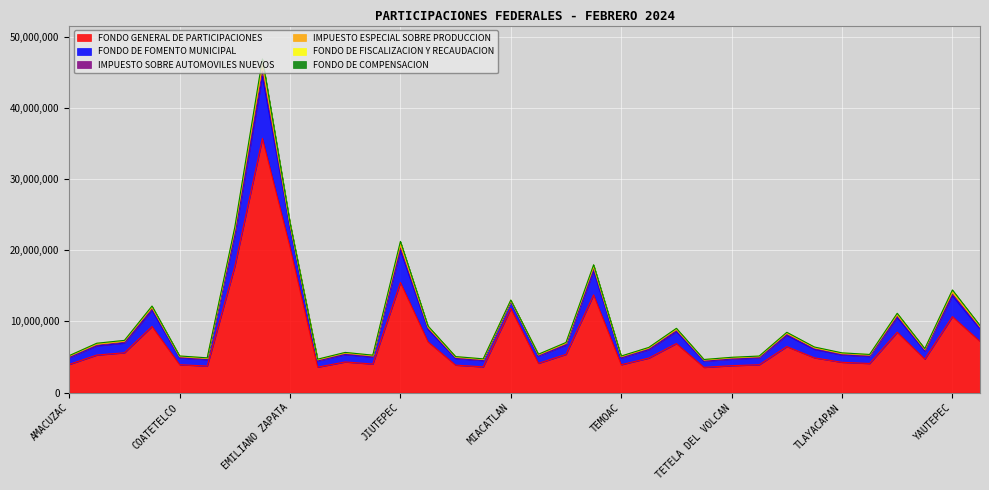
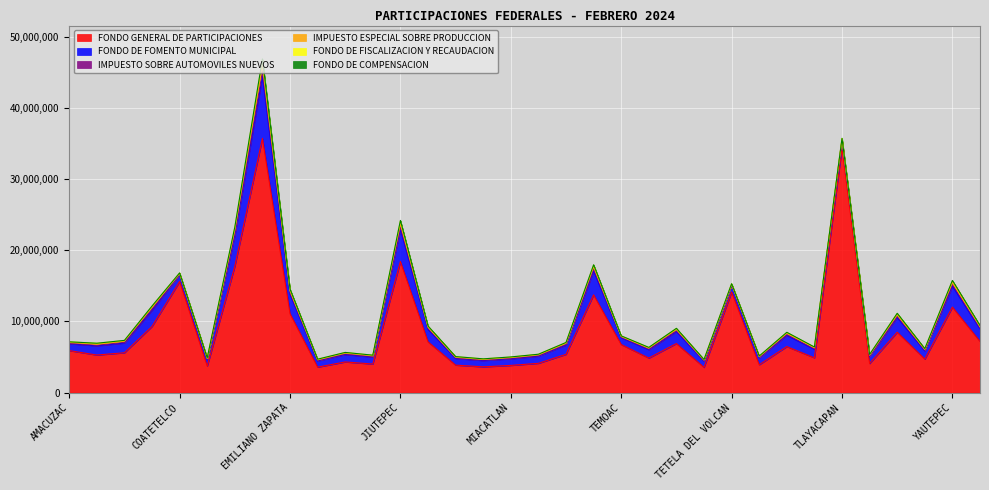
FONDO GENERAL DE PARTICIPACIONES, AMACUZAC: 4,000,000 -> 6,000,000
FONDO GENERAL DE PARTICIPACIONES, COATETELCO: 4,000,000 -> 16,000,000
FONDO GENERAL DE PARTICIPACIONES, EMILIANO ZAPATA: 20,000,000 -> 11,000,000
FONDO GENERAL DE PARTICIPACIONES, JIUTEPEC: 15,000,000 -> 18,000,000
FONDO GENERAL DE PARTICIPACIONES, MIACATLAN: 12,000,000 -> 4,000,000
FONDO GENERAL DE PARTICIPACIONES, TEMOAC: 4,000,000 -> 7,000,000
FONDO GENERAL DE PARTICIPACIONES, TETELA DEL VOLCAN: 4,000,000 -> 14,000,000
FONDO GENERAL DE PARTICIPACIONES, TLAYACAPAN: 4,000,000 -> 34,000,000
FONDO GENERAL DE PARTICIPACIONES, YAUTEPEC: 11,000,000 -> 12,000,000
